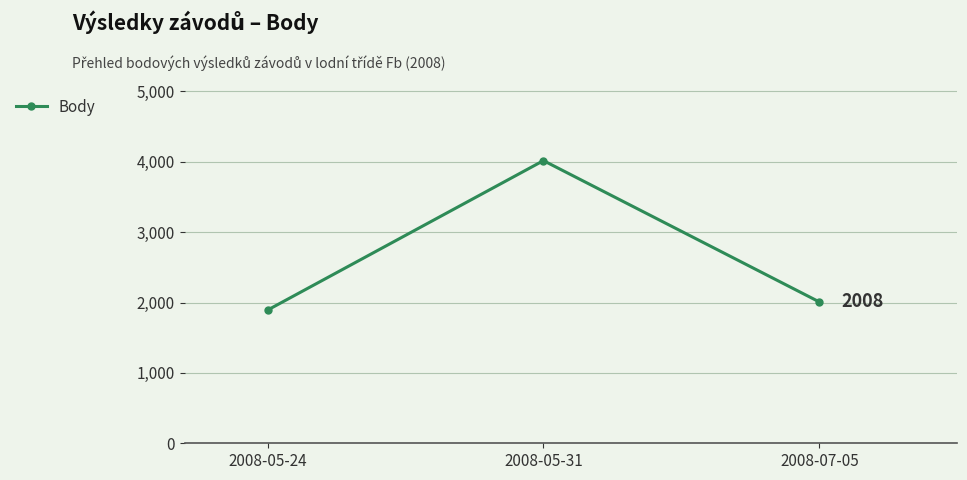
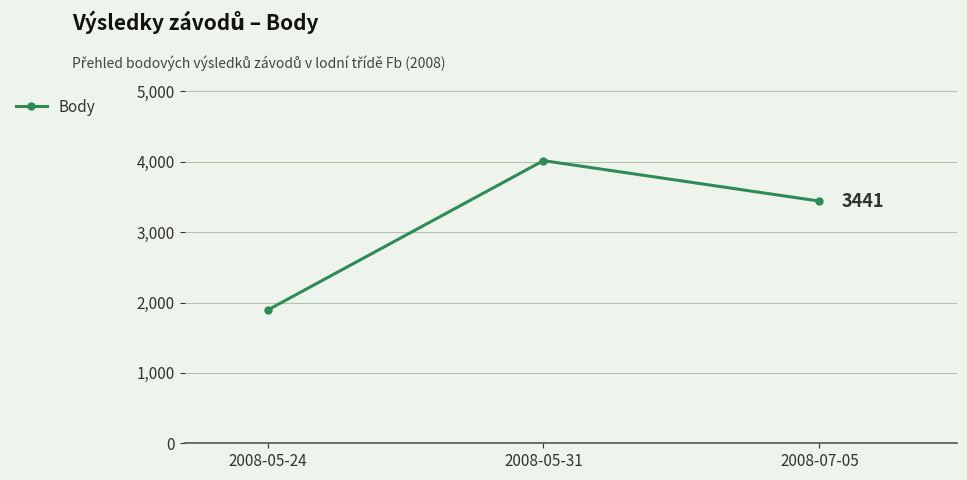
2008-07-05: 2008 -> 3441
